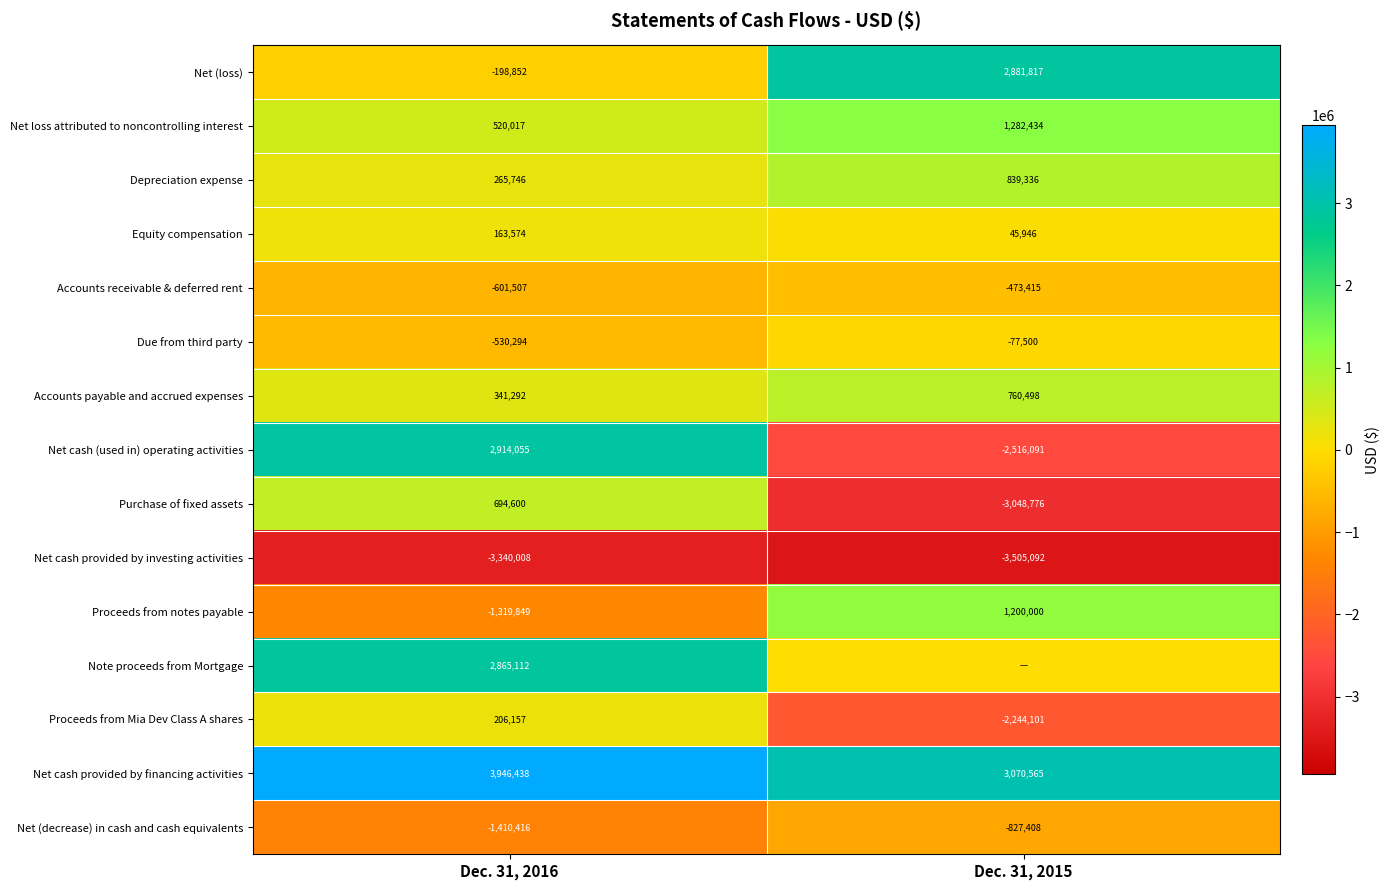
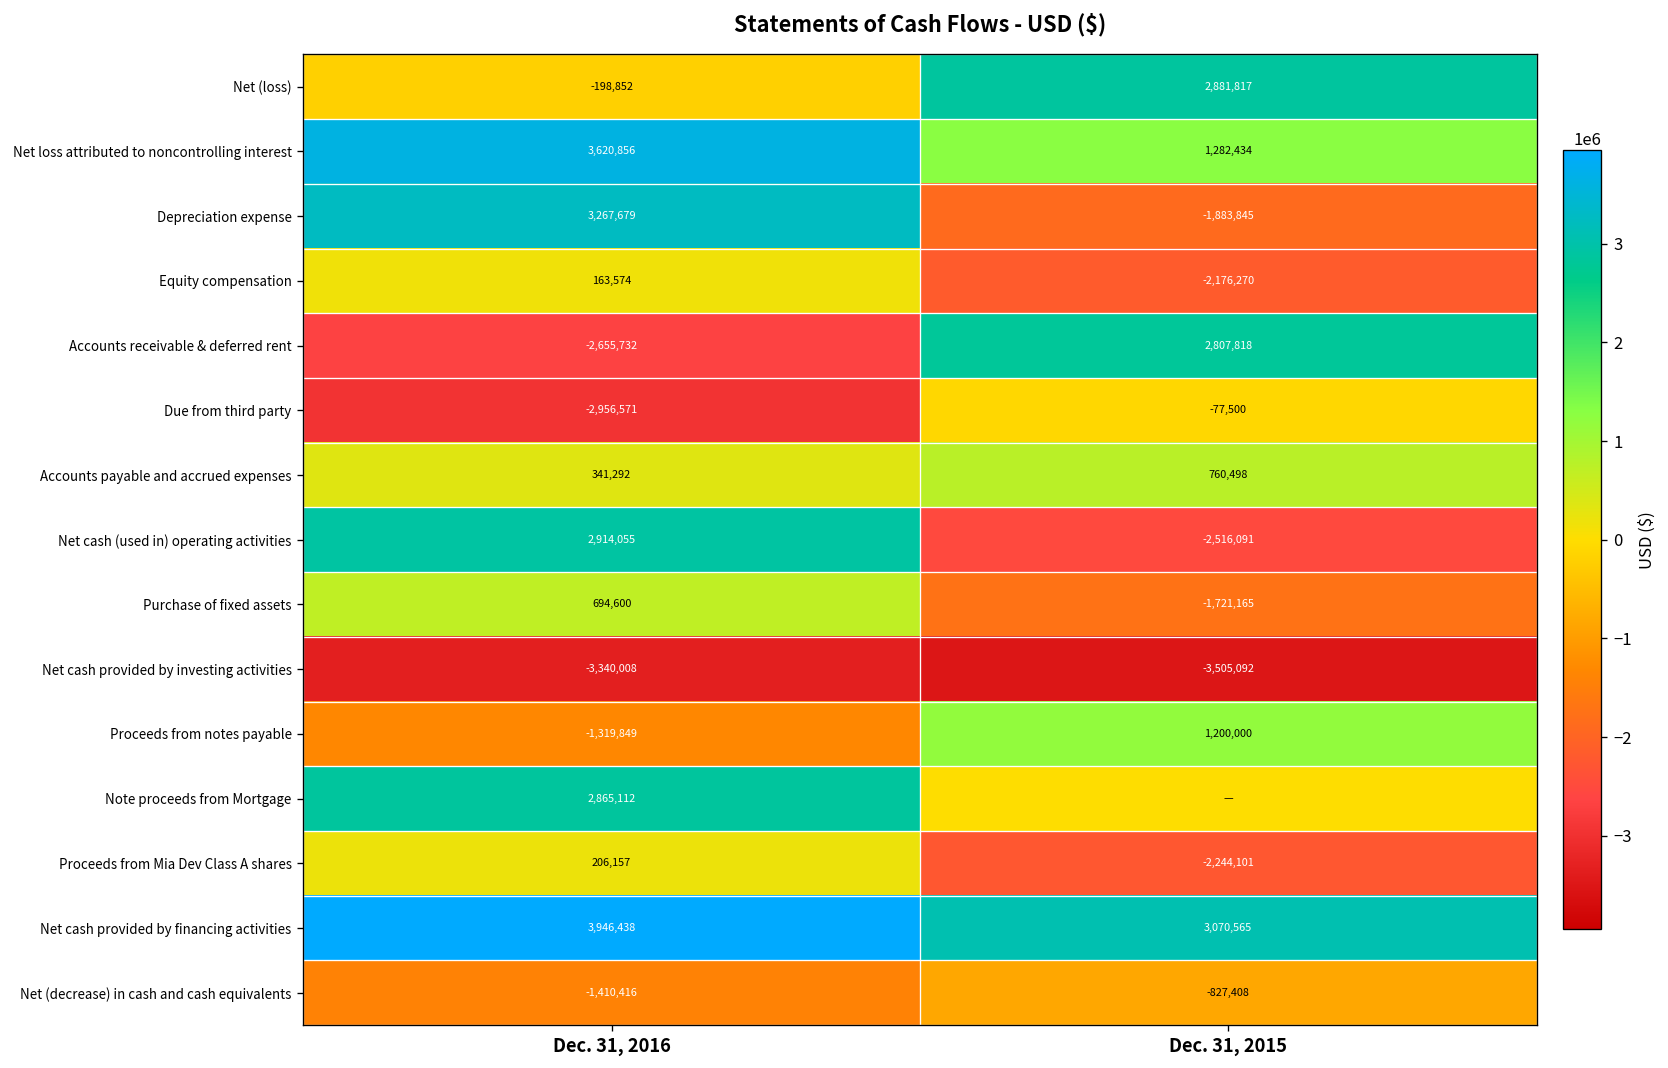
Net loss attributed to noncontrolling interest, Dec. 31, 2016: 520,017 -> 3,620,856
Depreciation expense, Dec. 31, 2016: 265,746 -> 3,267,679
Depreciation expense, Dec. 31, 2015: 839,336 -> -1,883,845
Equity compensation, Dec. 31, 2015: 45,946 -> -2,176,270
Accounts receivable & deferred rent, Dec. 31, 2016: -601,507 -> -2,655,732
Accounts receivable & deferred rent, Dec. 31, 2015: -473,415 -> 2,807,818
Due from third party, Dec. 31, 2016: -530,294 -> -2,956,571
Purchase of fixed assets, Dec. 31, 2015: -3,048,776 -> -1,721,165
